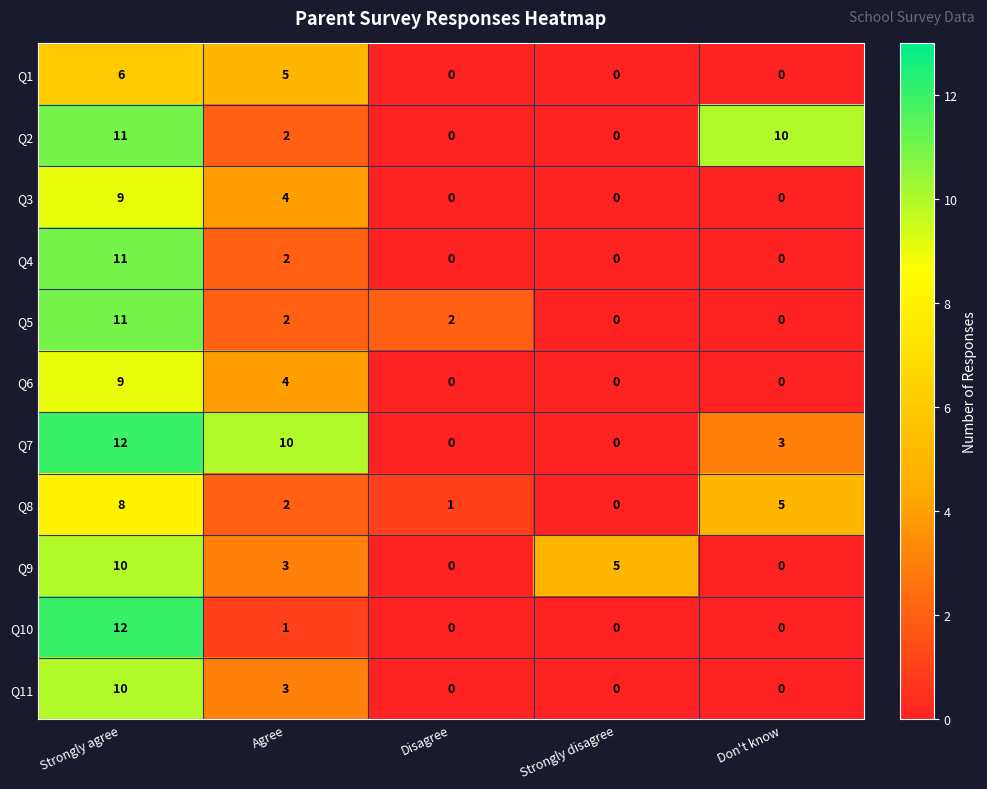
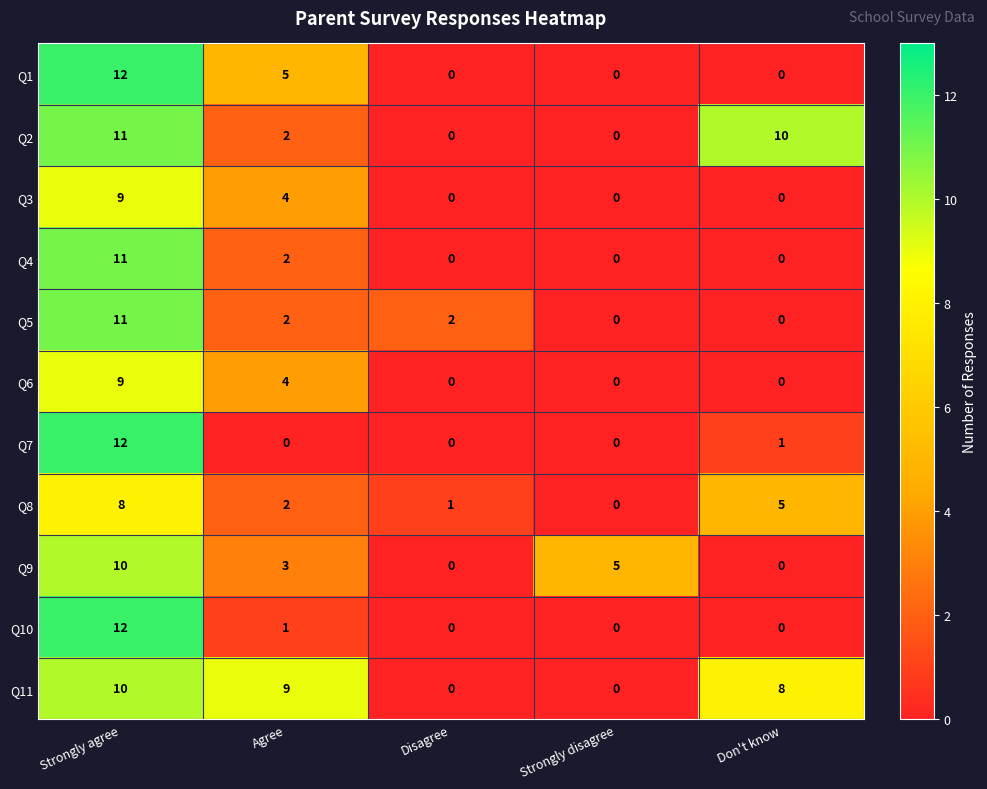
Q1, Strongly agree: 6 -> 12
Q7, Agree: 10 -> 0
Q7, Don't know: 3 -> 1
Q11, Agree: 3 -> 9
Q11, Don't know: 0 -> 8
